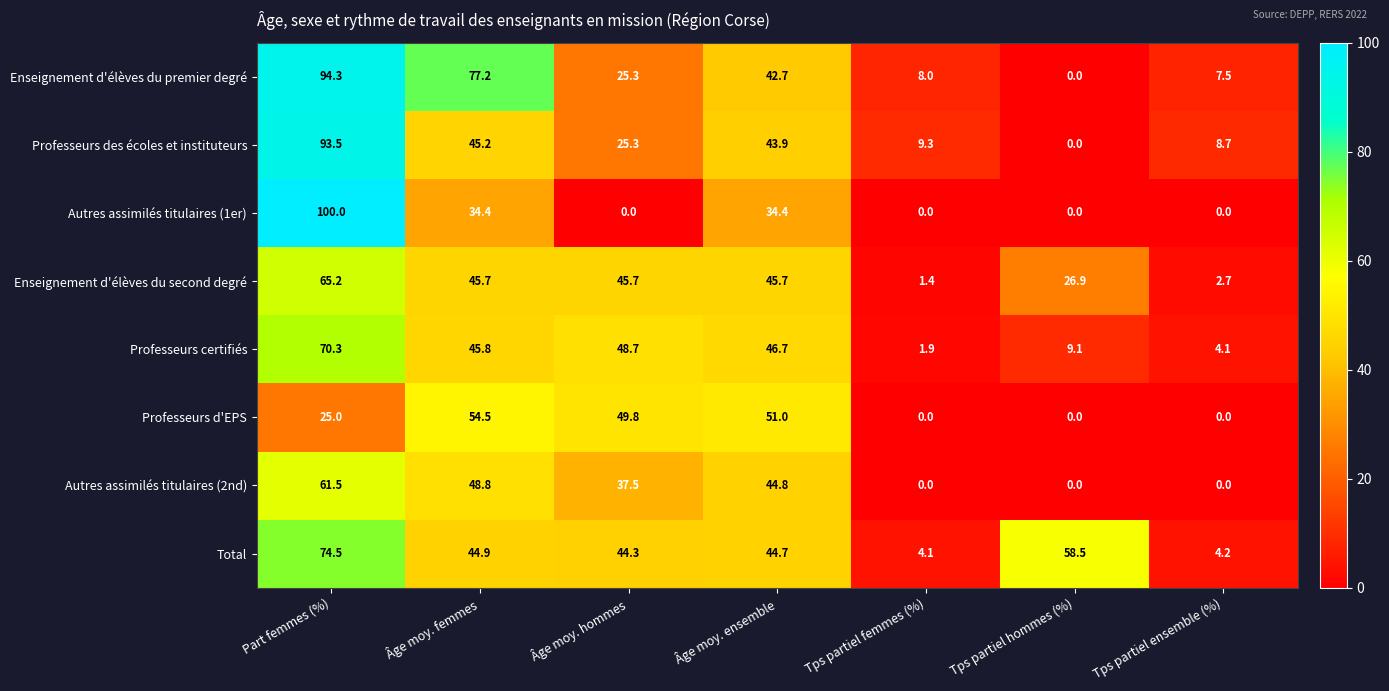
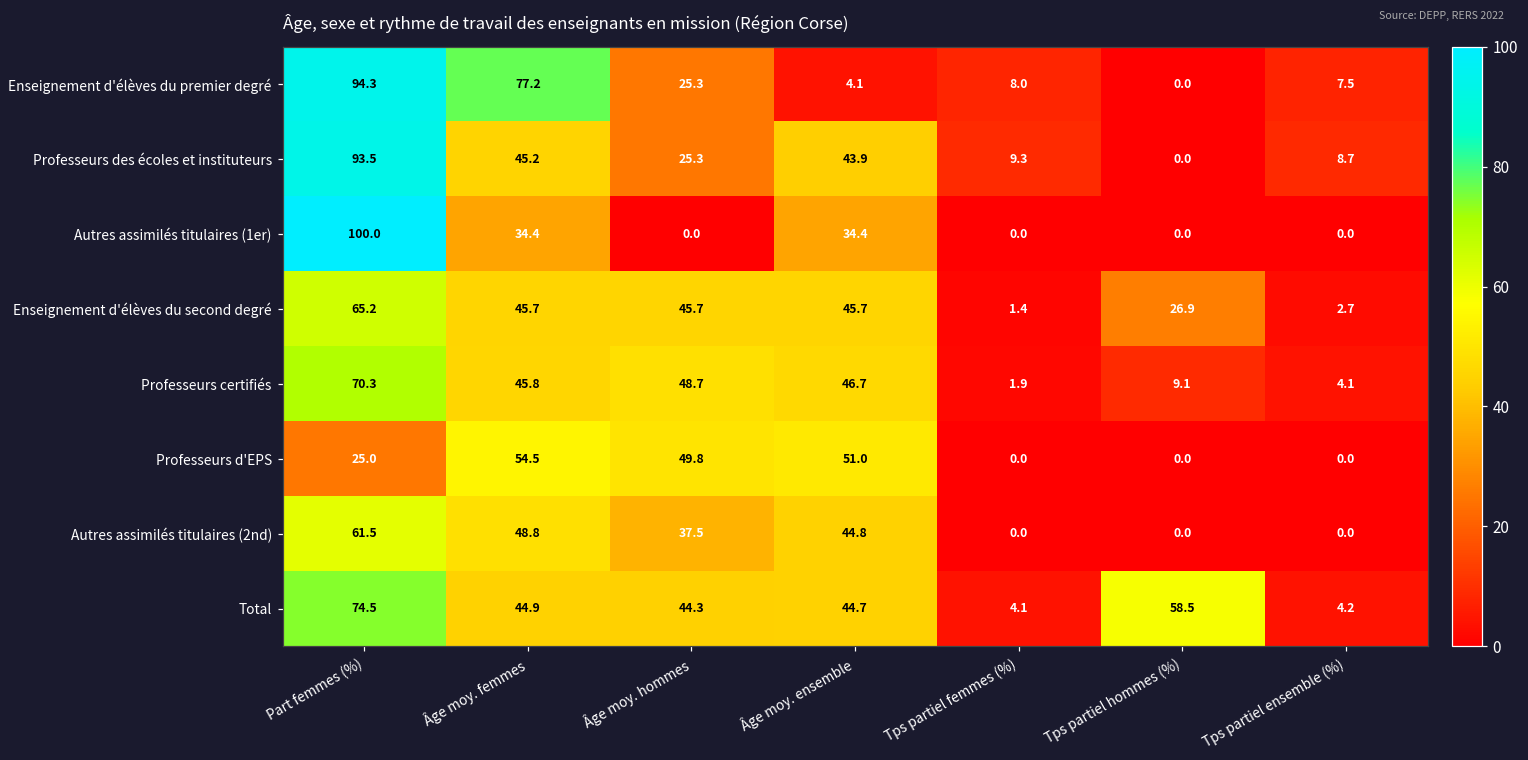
Enseignement d'élèves du premier degré, Âge moy. ensemble: 42.7 -> 4.1
